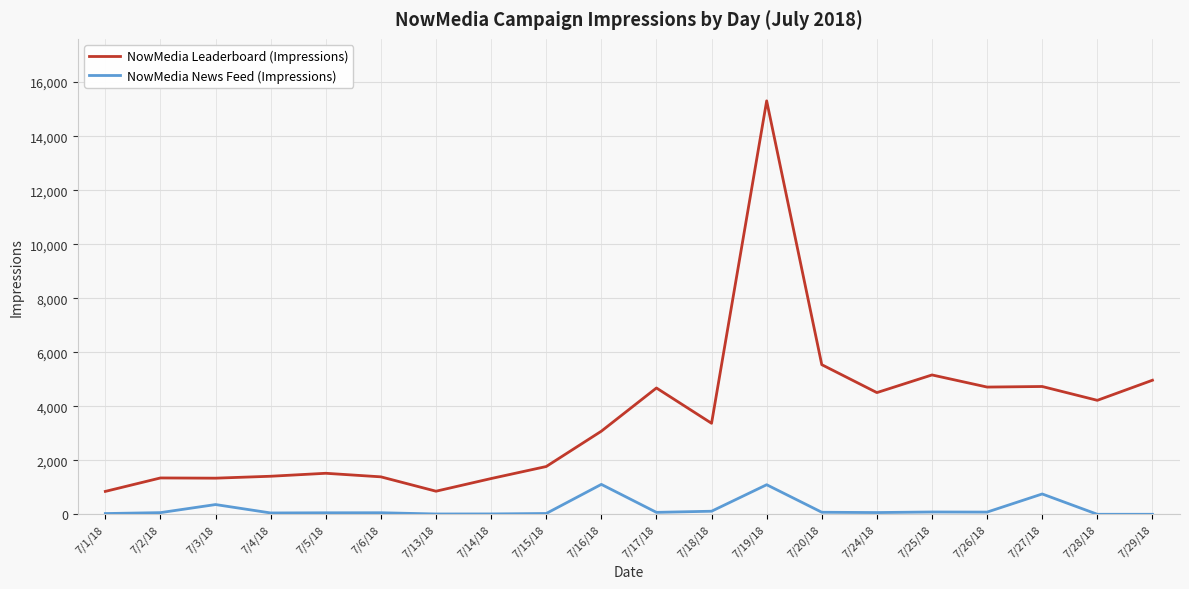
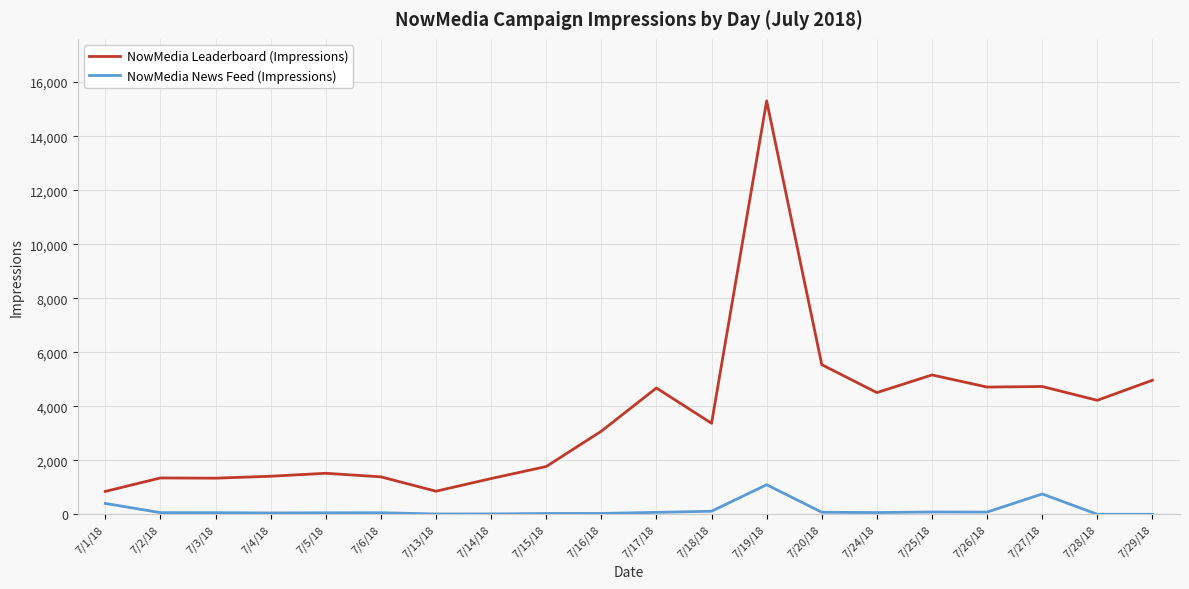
NowMedia News Feed (Impressions), 7/1/18: 0 -> 400
NowMedia News Feed (Impressions), 7/3/18: 400 -> 100
NowMedia News Feed (Impressions), 7/16/18: 1,100 -> 0
